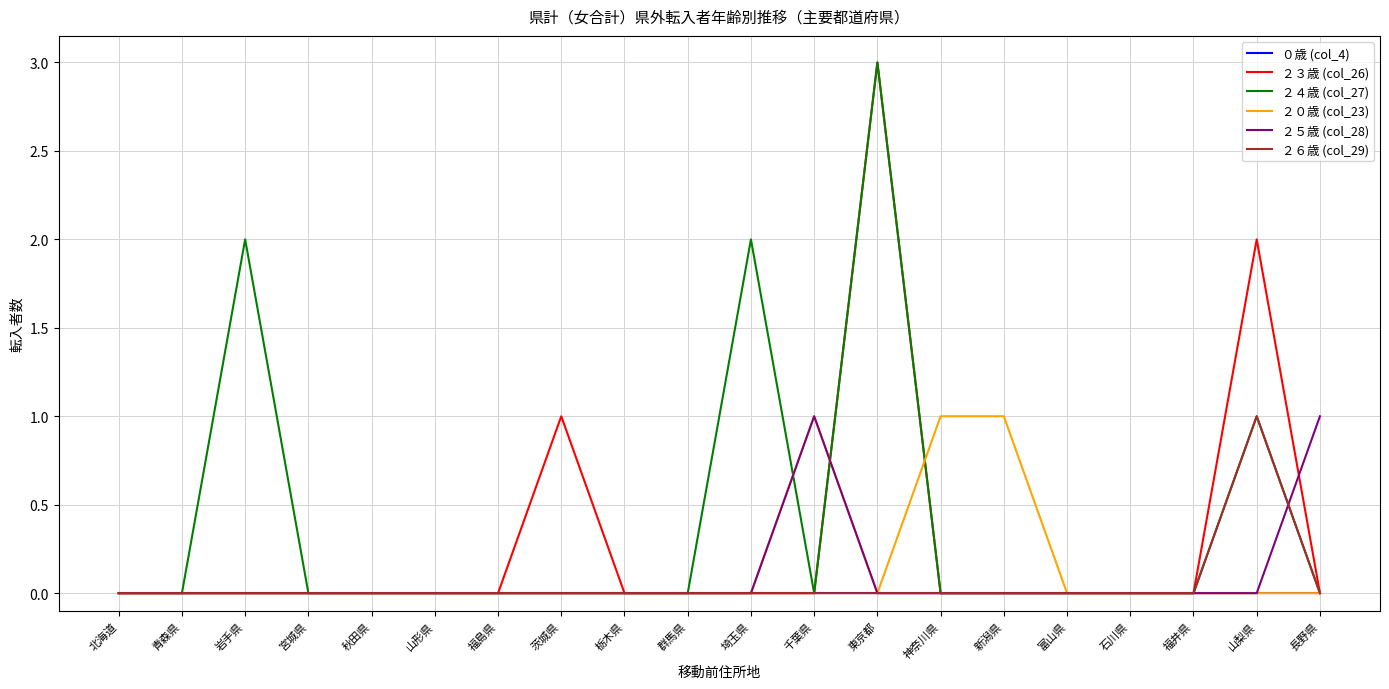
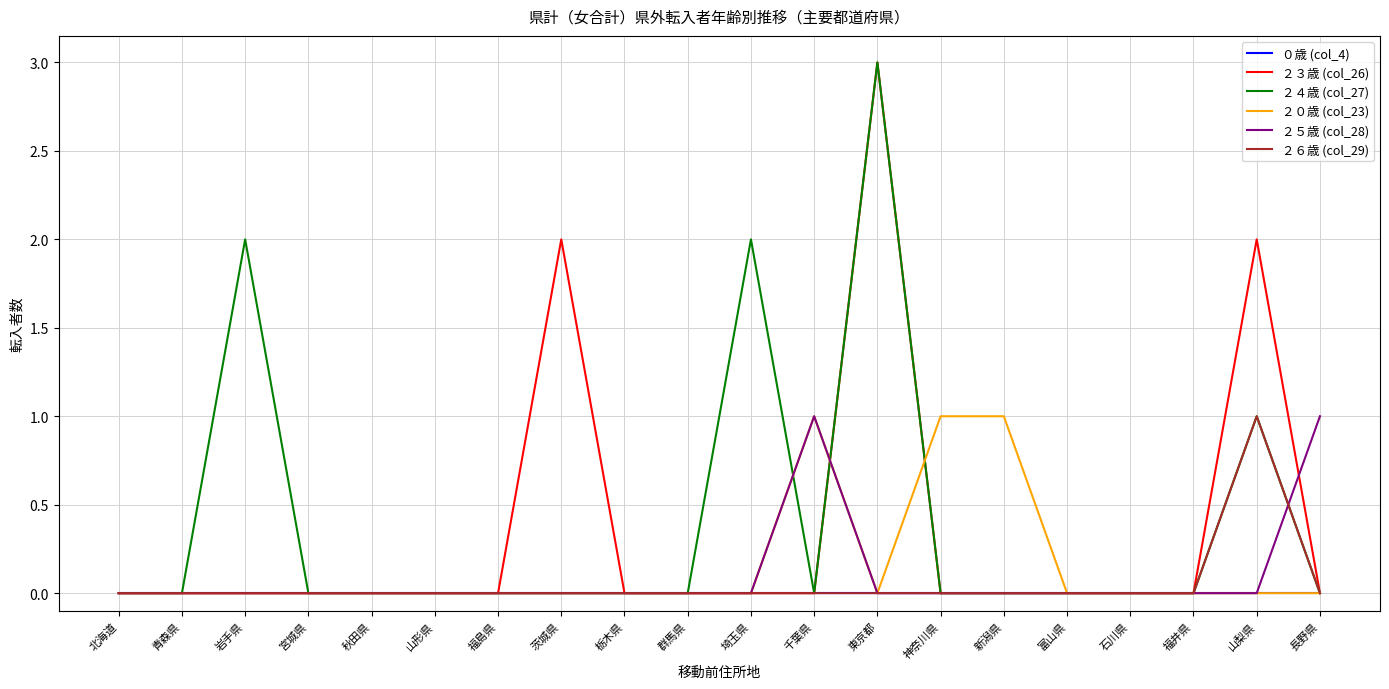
２３歳 (col_26), 茨城県: 1 -> 2
